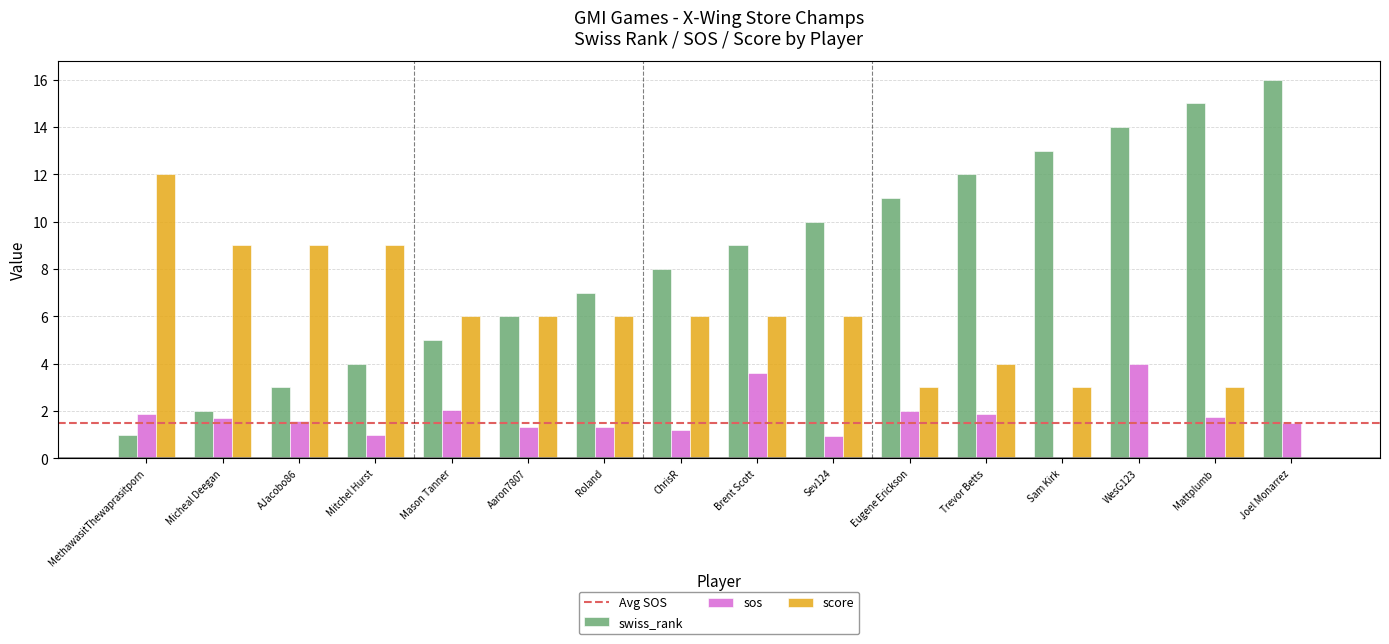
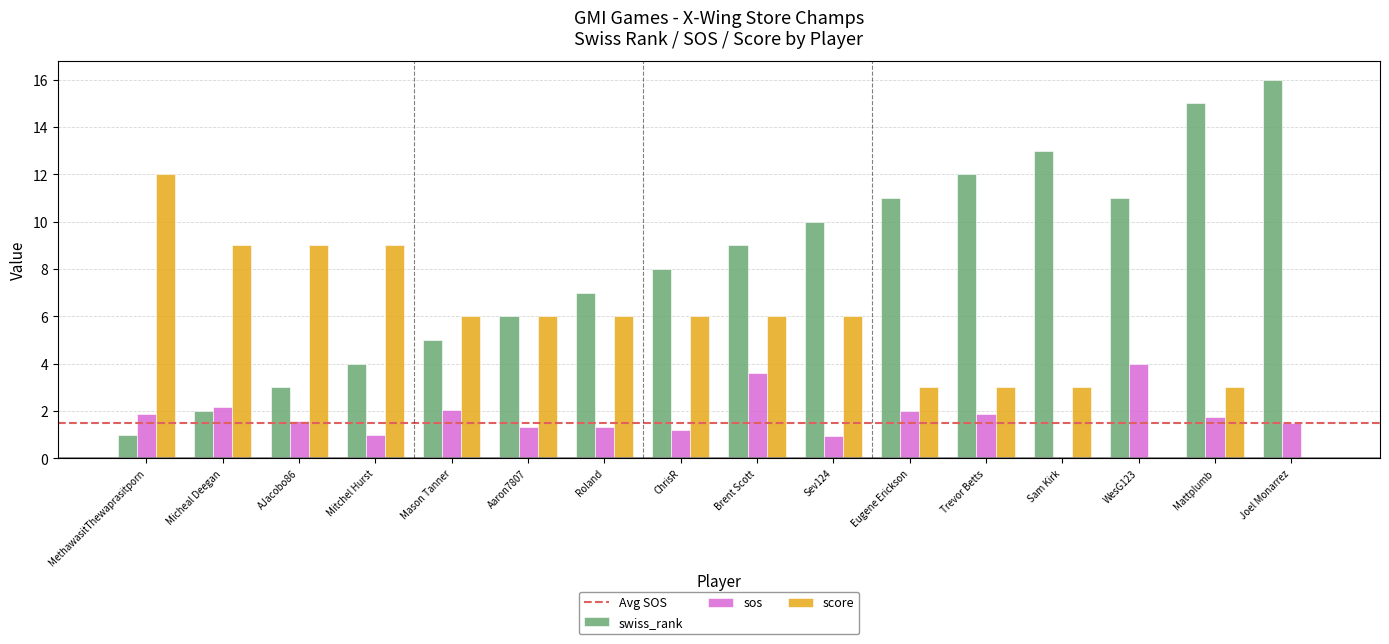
sos, Micheal Deegan: 1.7 -> 2.2
score, Trevor Betts: 4 -> 3
swiss_rank, WesG123: 14 -> 11
